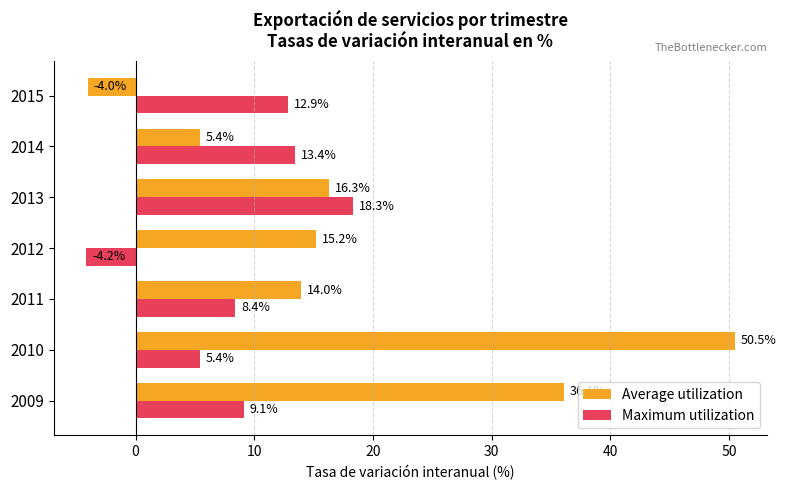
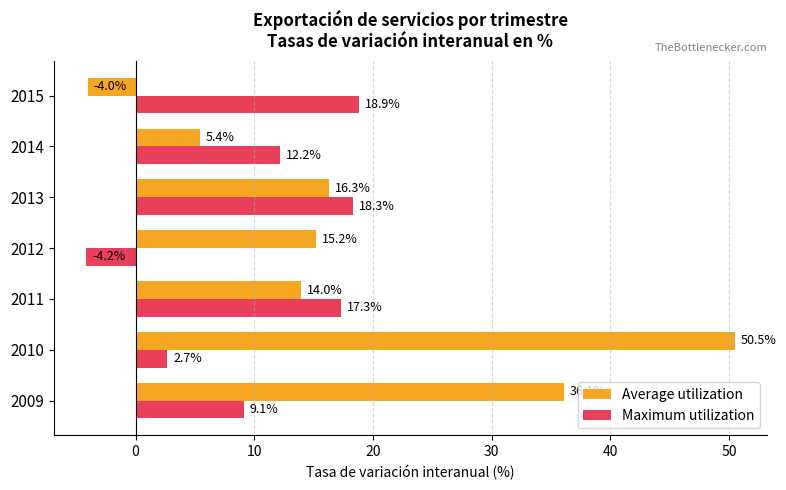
Maximum utilization, 2015: 12.9% -> 18.9%
Maximum utilization, 2014: 13.4% -> 12.2%
Maximum utilization, 2011: 8.4% -> 17.3%
Maximum utilization, 2010: 5.4% -> 2.7%
